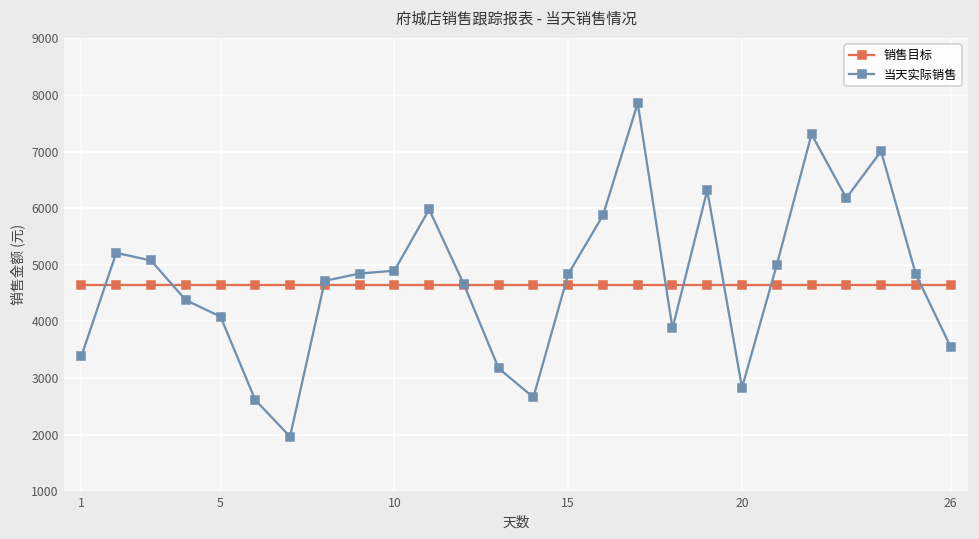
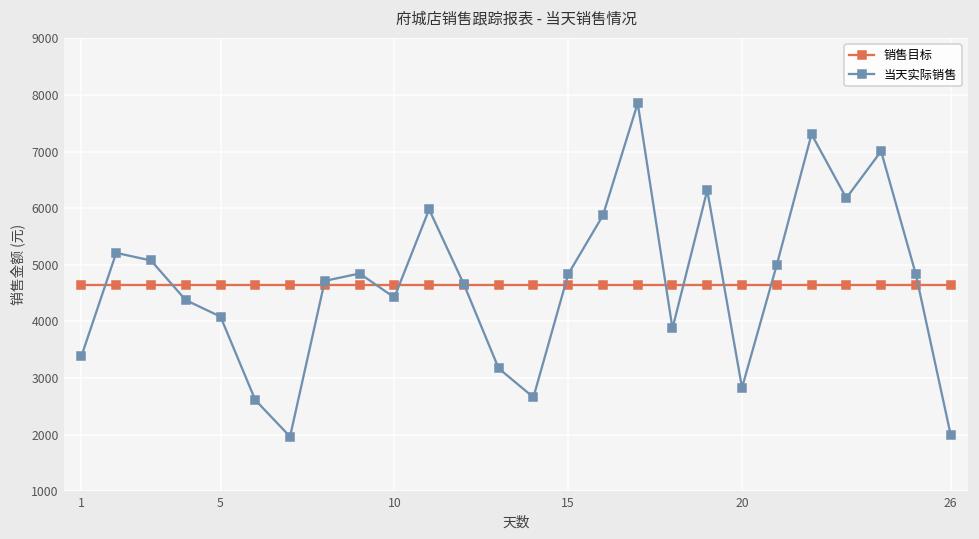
当天实际销售, 10: 4900 -> 4400
当天实际销售, 26: 3600 -> 2000
